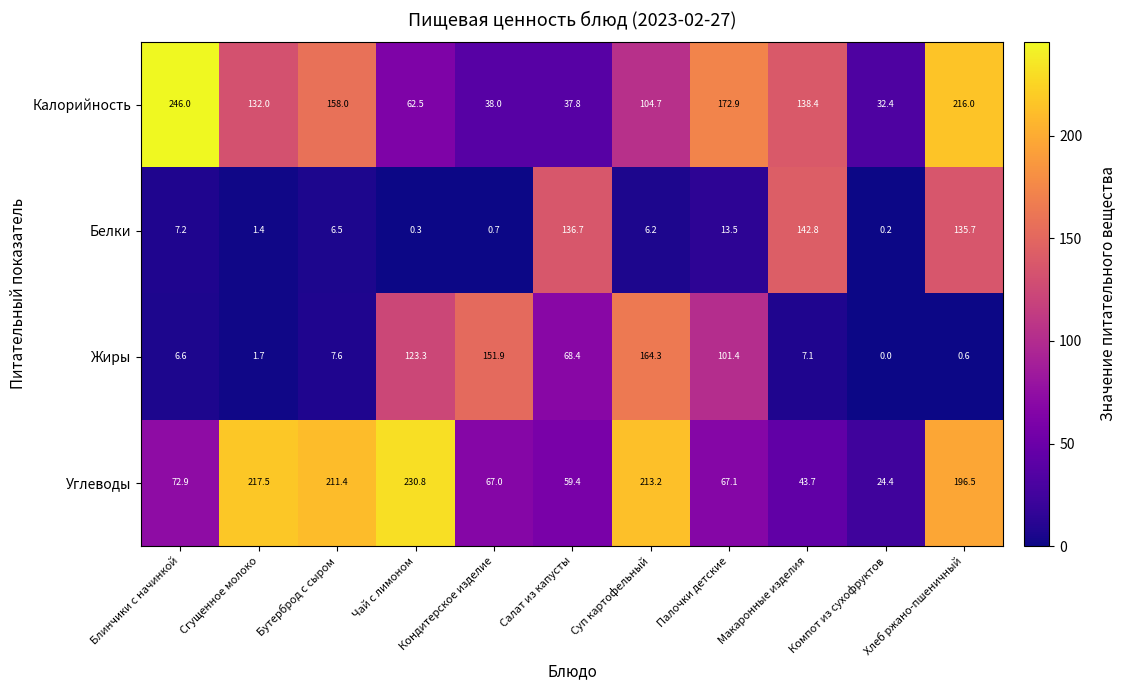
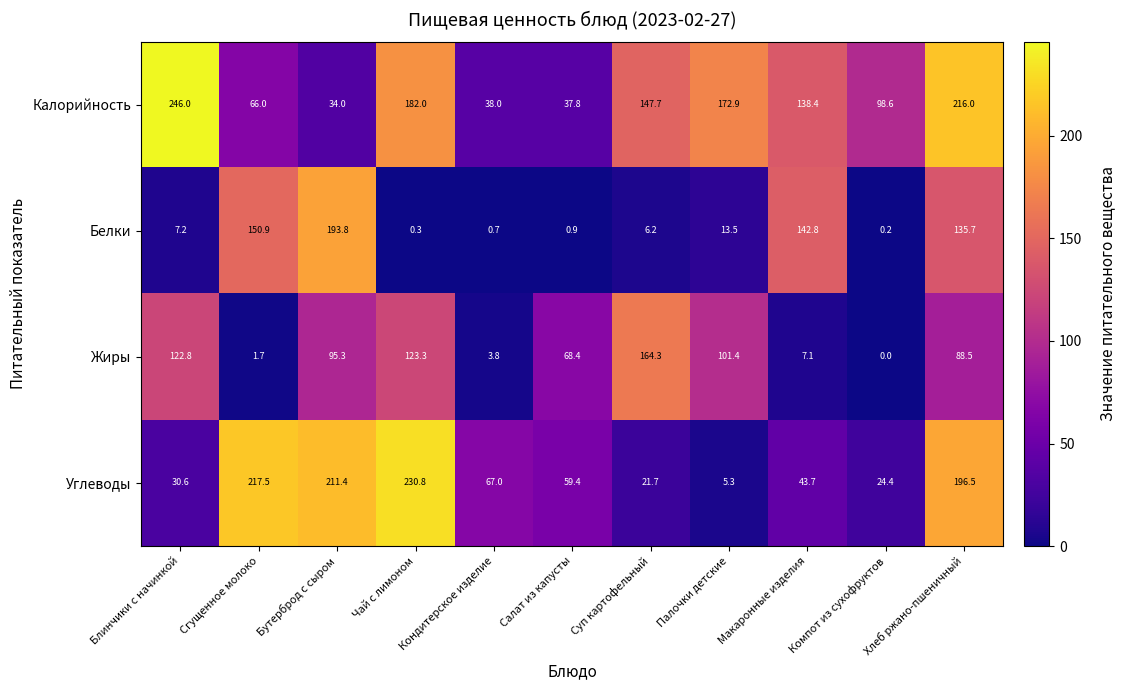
Калорийность, Сгущенное молоко: 132.0 -> 66.0
Калорийность, Бутерброд с сыром: 158.0 -> 34.0
Калорийность, Чай с лимоном: 62.5 -> 182.0
Калорийность, Суп картофельный: 104.7 -> 147.7
Калорийность, Компот из сухофруктов: 32.4 -> 98.6
Белки, Сгущенное молоко: 1.4 -> 150.9
Белки, Бутерброд с сыром: 6.5 -> 193.8
Белки, Салат из капусты: 136.7 -> 0.9
Жиры, Блинчики с начинкой: 6.6 -> 122.8
Жиры, Бутерброд с сыром: 7.6 -> 95.3
Жиры, Кондитерское изделие: 151.9 -> 3.8
Жиры, Хлеб ржано-пшеничный: 0.6 -> 88.5
Углеводы, Блинчики с начинкой: 72.9 -> 30.6
Углеводы, Суп картофельный: 213.2 -> 21.7
Углеводы, Палочки детские: 67.1 -> 5.3
